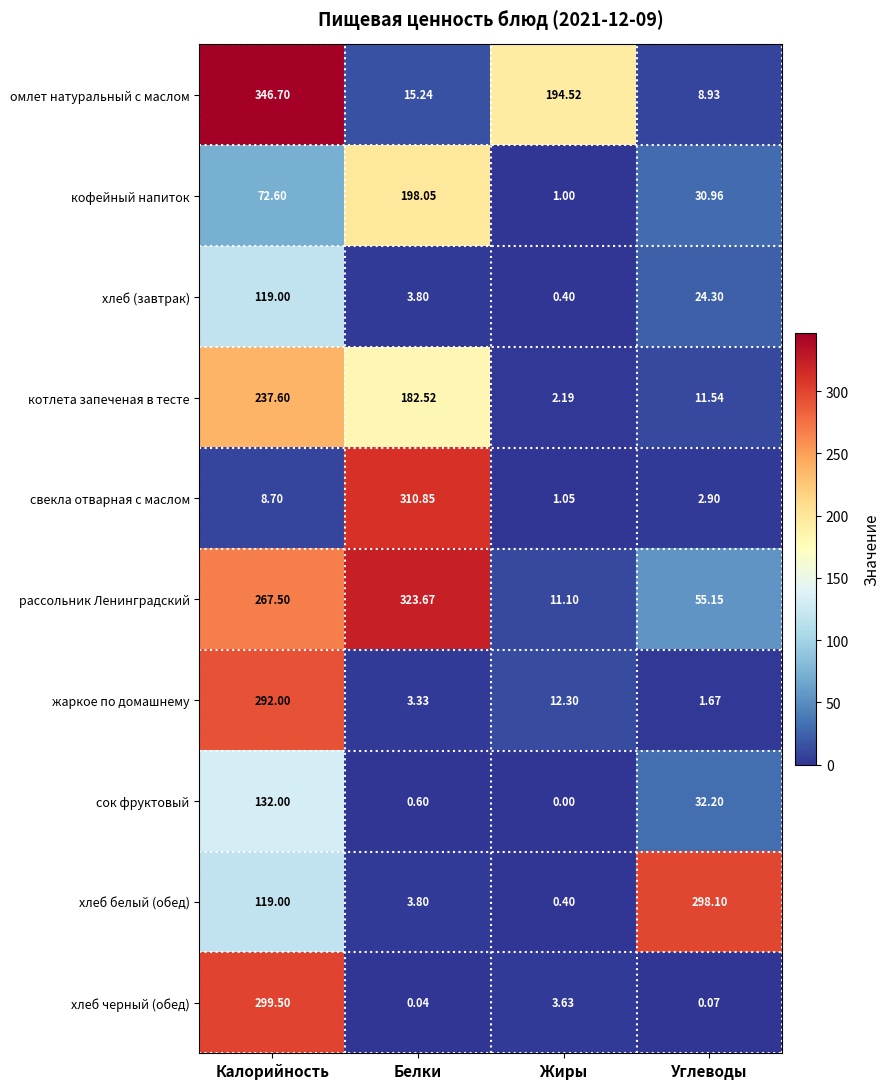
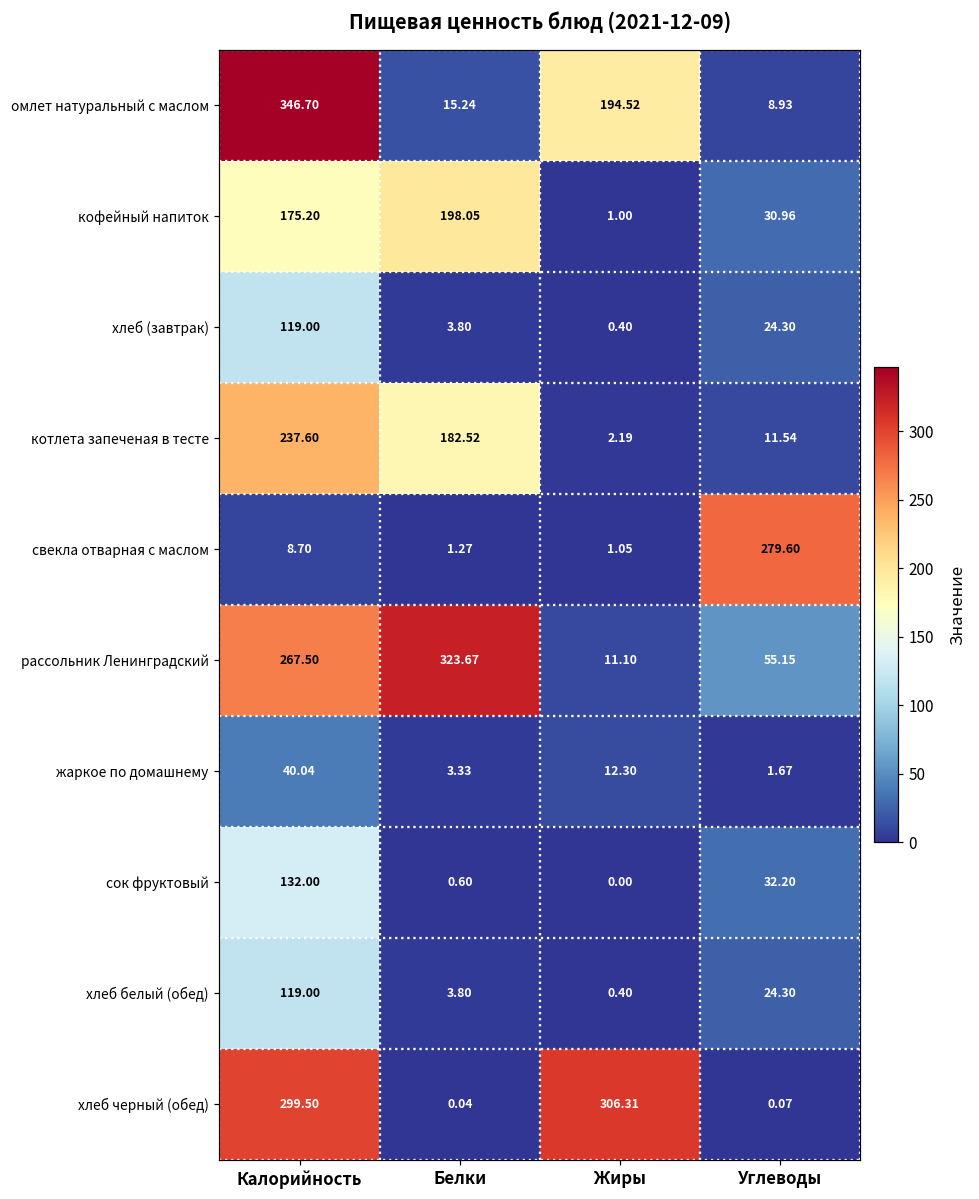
кофейный напиток, Калорийность: 72.60 -> 175.20
свекла отварная с маслом, Белки: 310.85 -> 1.27
свекла отварная с маслом, Углеводы: 2.90 -> 279.60
жаркое по домашнему, Калорийность: 292.00 -> 40.04
хлеб белый (обед), Углеводы: 298.10 -> 24.30
хлеб черный (обед), Жиры: 3.63 -> 306.31
